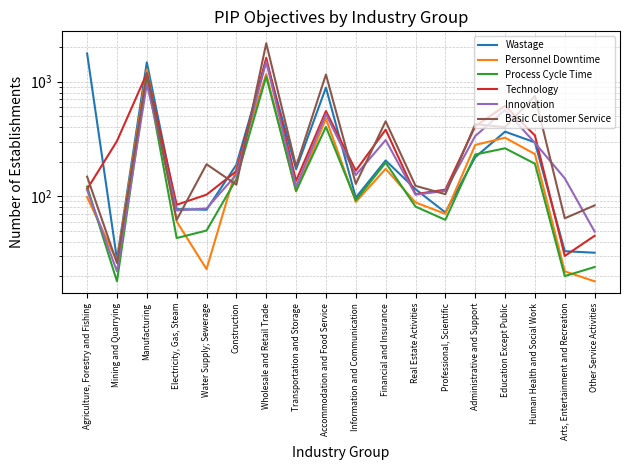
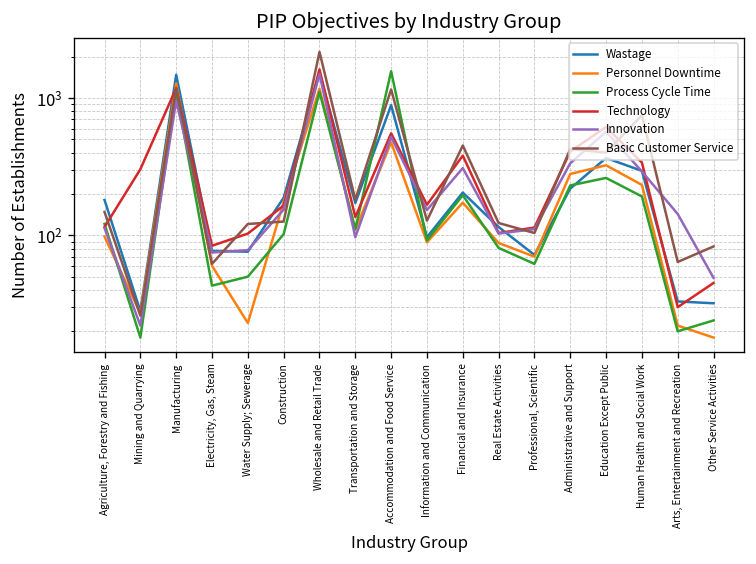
Wastage, Agriculture, Forestry and Fishing: 1800 -> 180
Basic Customer Service, Water Supply; Sewerage: 190 -> 120
Process Cycle Time, Construction: 140 -> 100
Innovation, Transportation and Storage: 120 -> 100
Process Cycle Time, Accommodation and Food Service: 400 -> 1600
